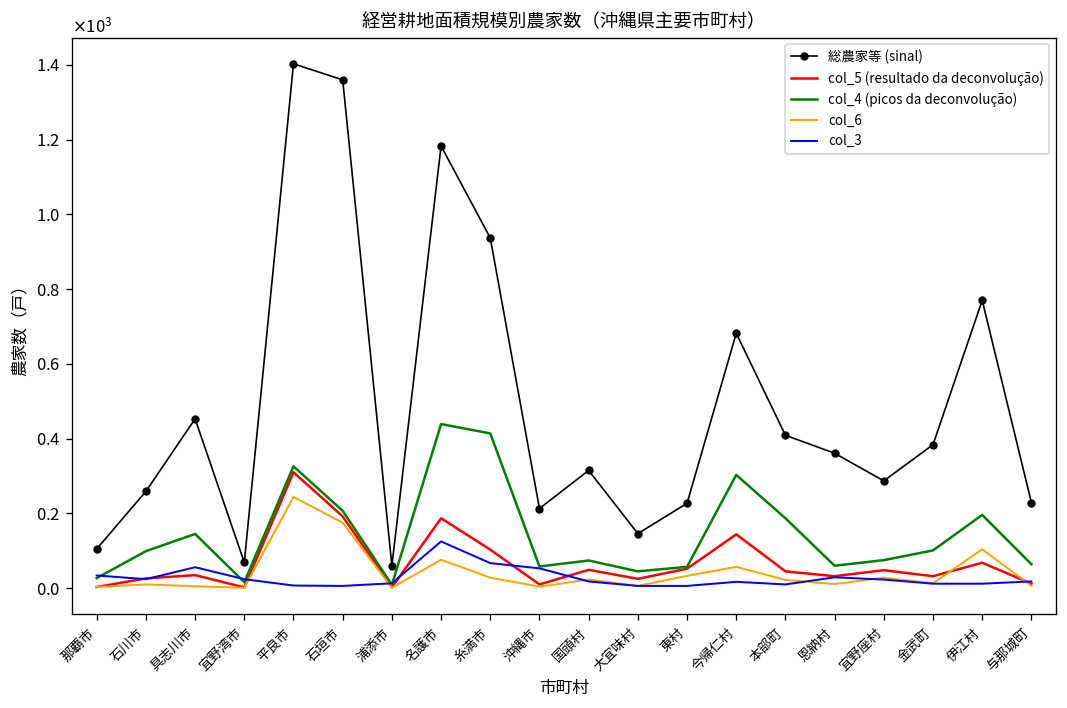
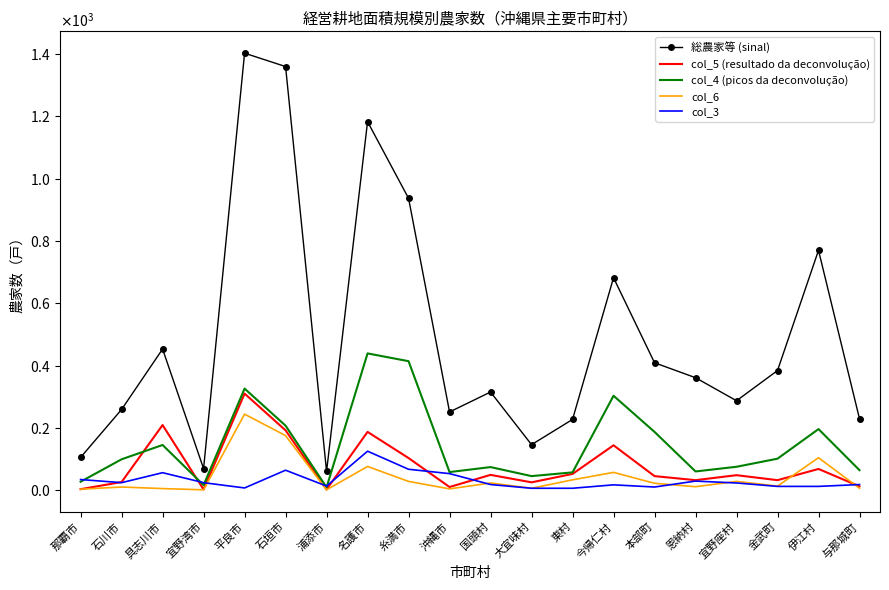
col_5 (resultado da deconvolução), 具志川市: 40 -> 210
col_3, 石垣市: 10 -> 60
総農家等 (sinal), 沖縄市: 210 -> 250
